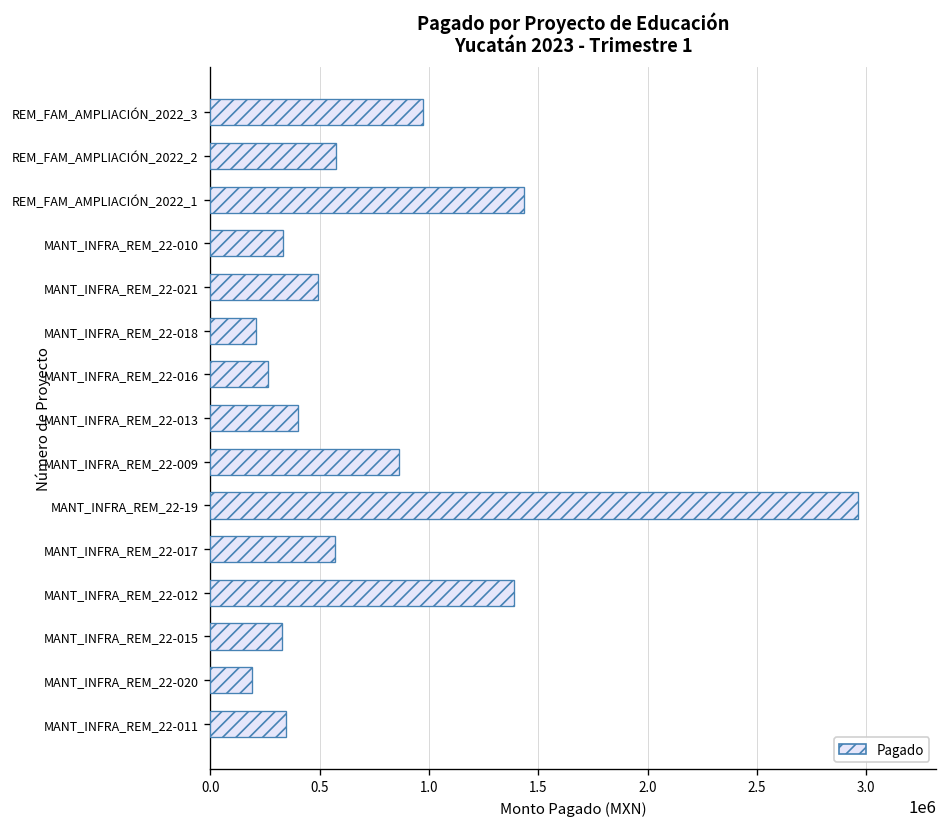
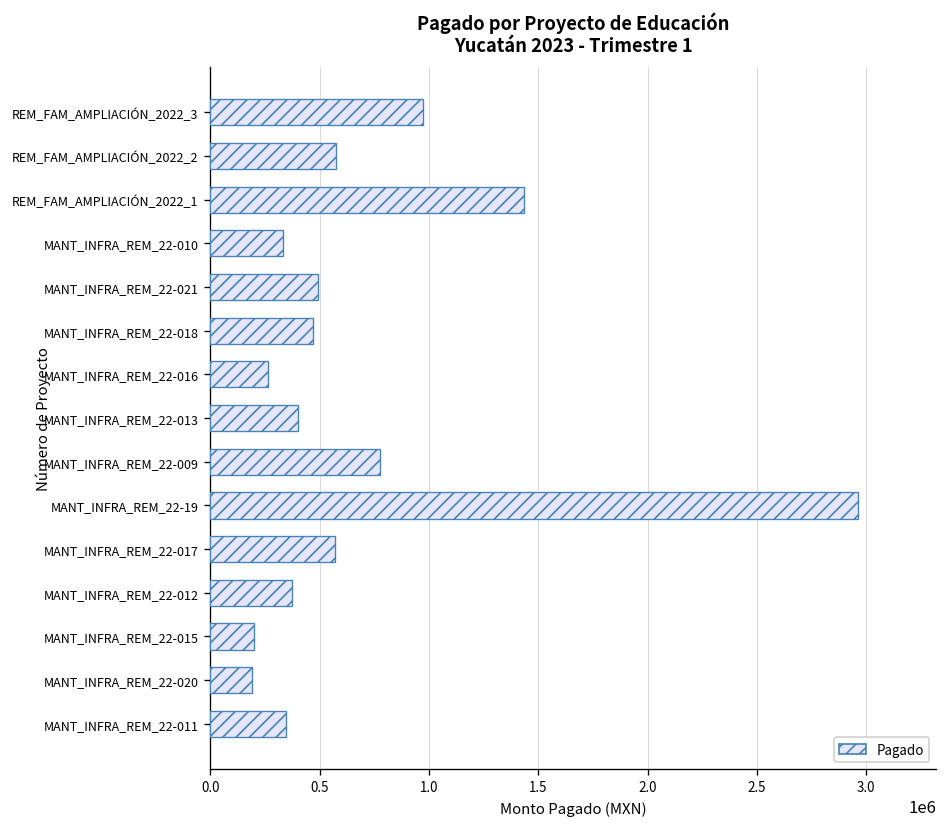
MANT_INFRA_REM_22-018: 210000 -> 470000
MANT_INFRA_REM_22-009: 870000 -> 780000
MANT_INFRA_REM_22-012: 1390000 -> 370000
MANT_INFRA_REM_22-015: 330000 -> 200000
